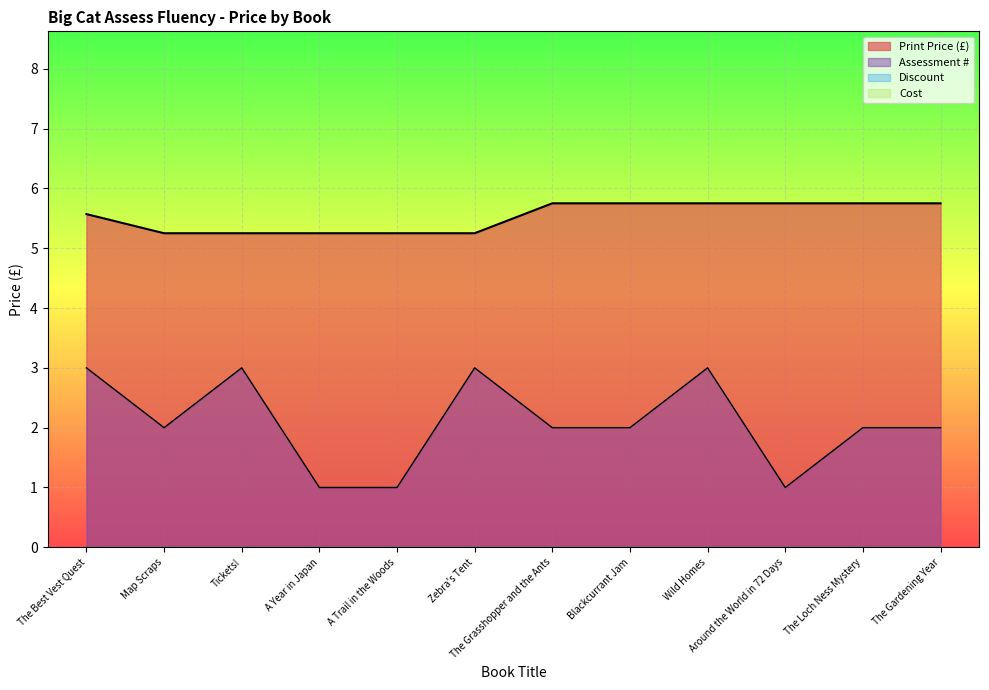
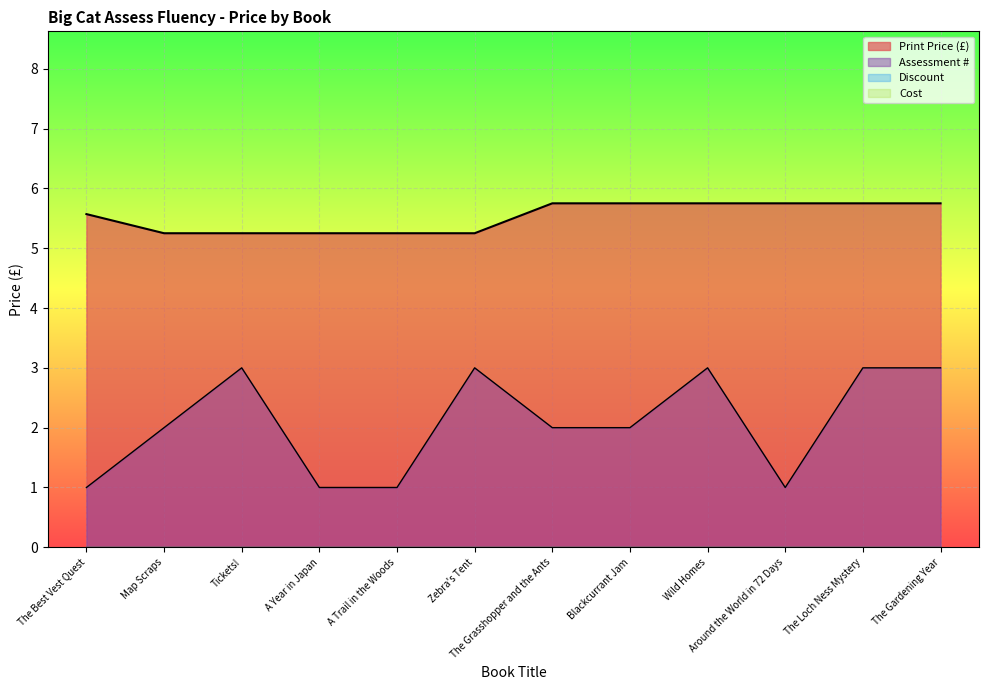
Assessment #, The Best Vest Quest: 3 -> 1
Assessment #, The Loch Ness Mystery: 2 -> 3
Assessment #, The Gardening Year: 2 -> 3
